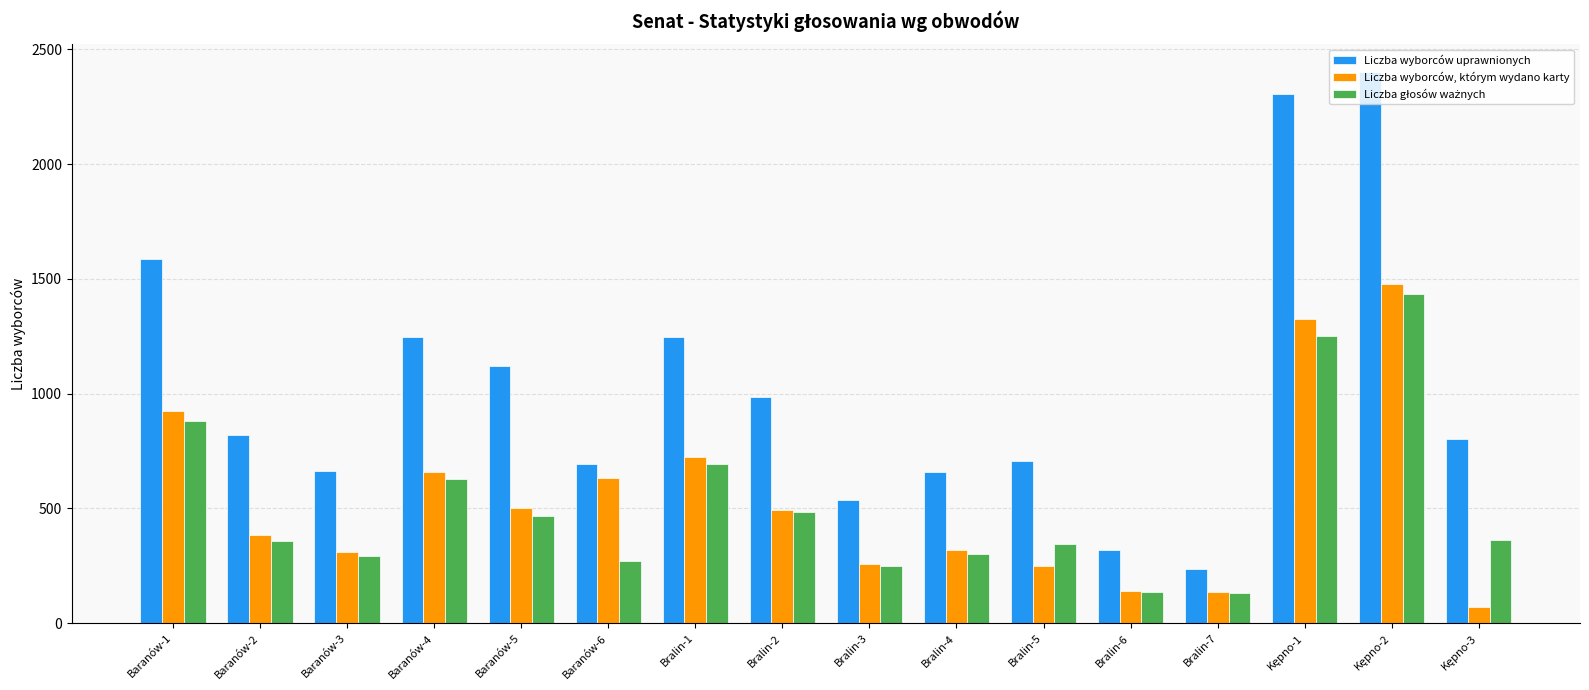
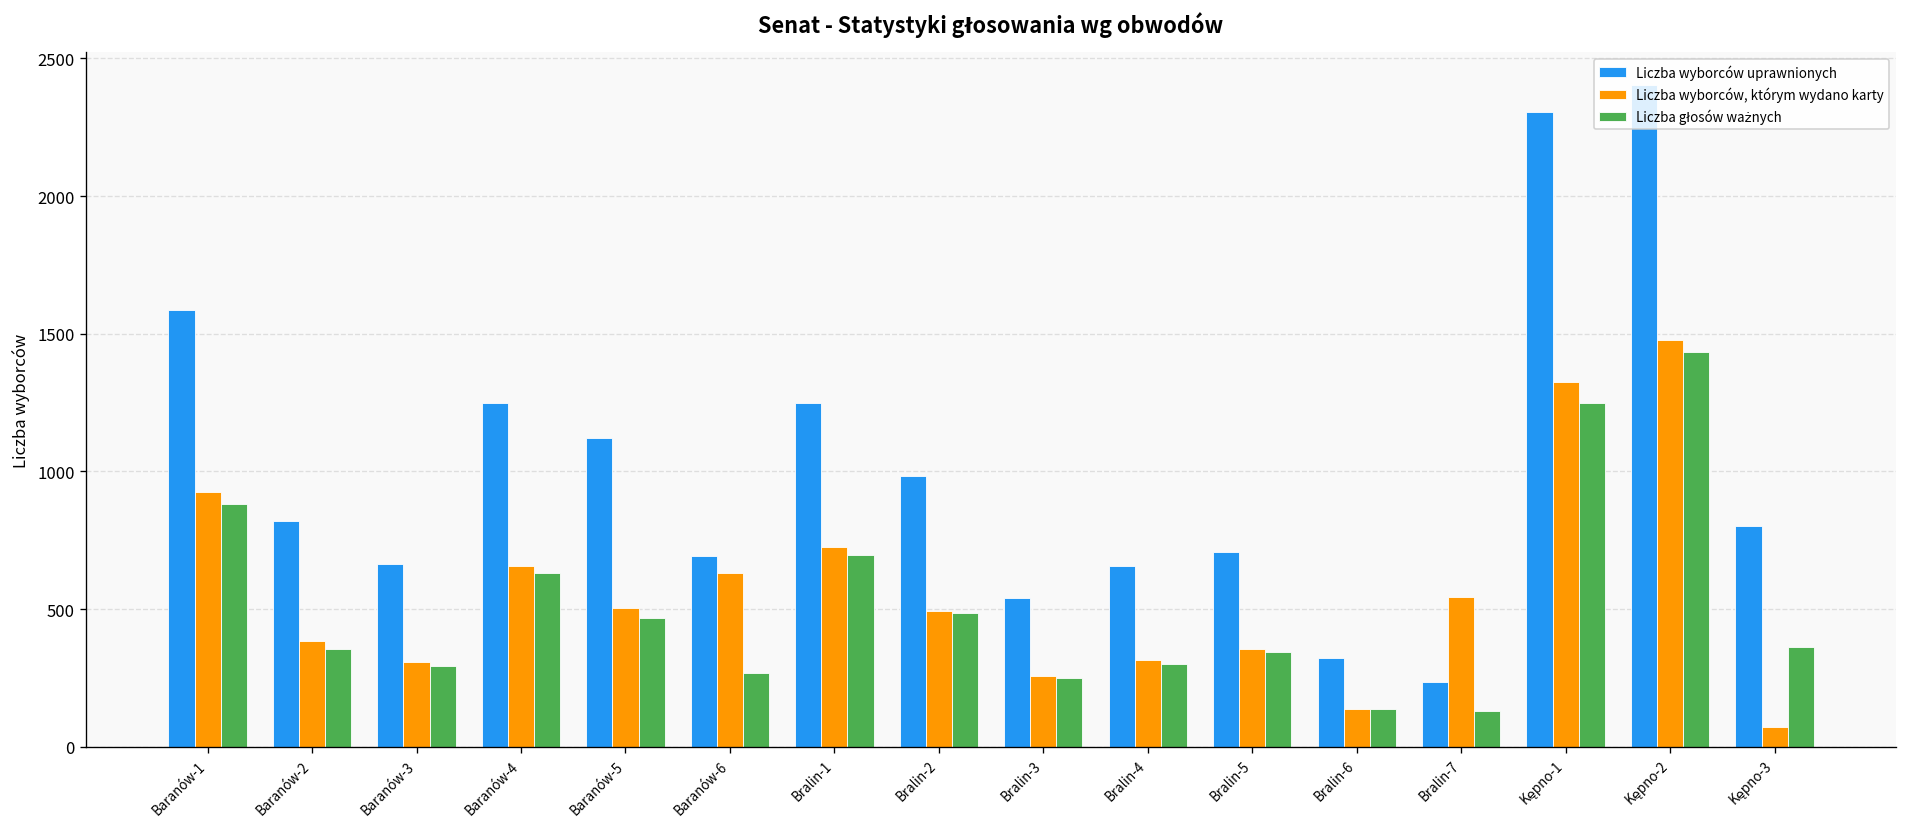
Liczba wyborców, którym wydano karty, Bralin-5: 250 -> 360
Liczba wyborców, którym wydano karty, Bralin-7: 140 -> 540
